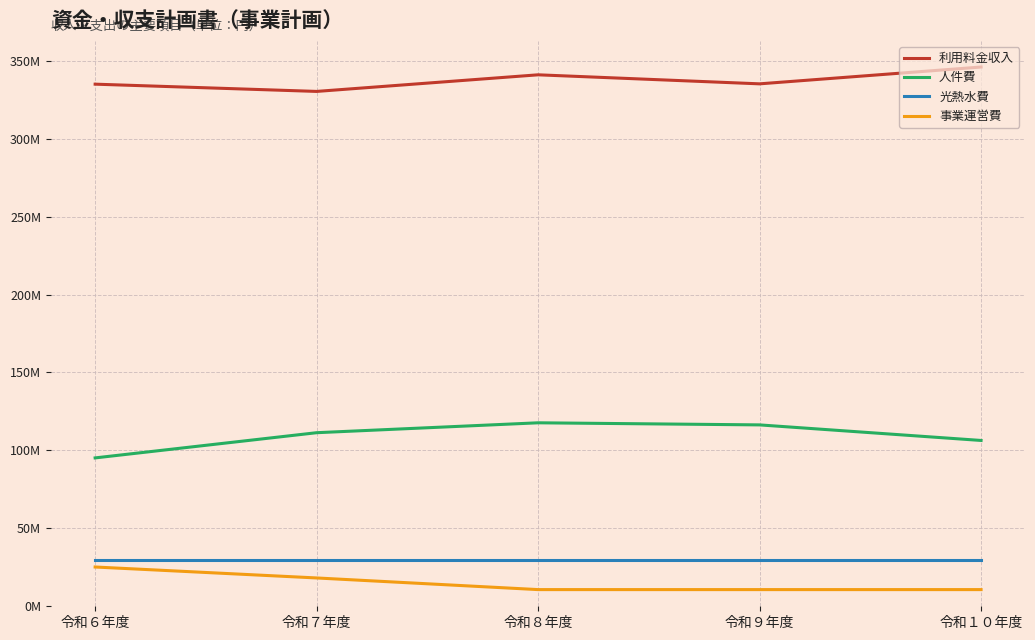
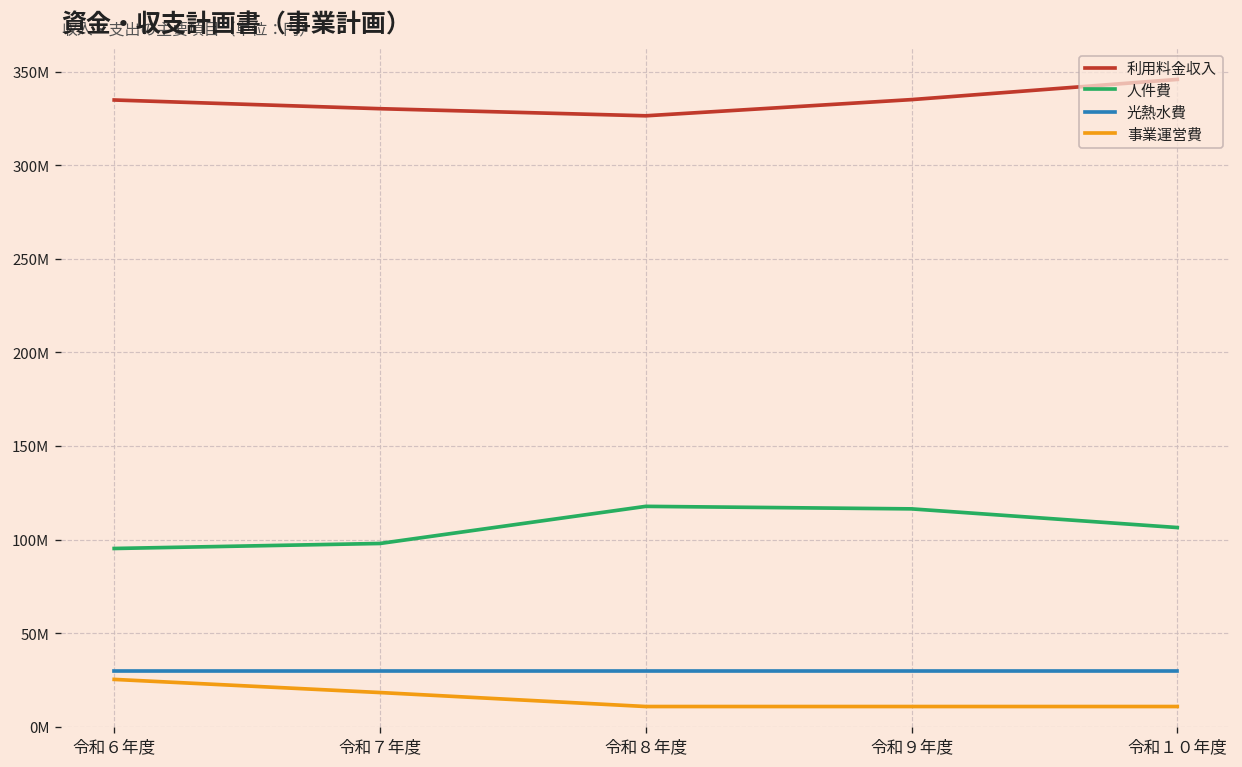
人件費, 令和７年度: 111000000 -> 98000000
利用料金収入, 令和８年度: 341000000 -> 327000000
